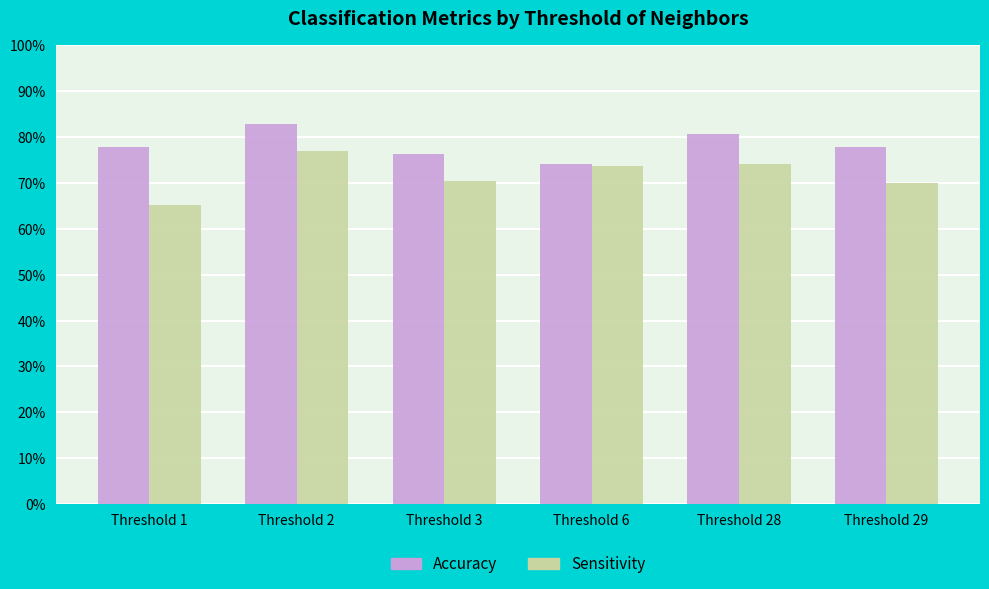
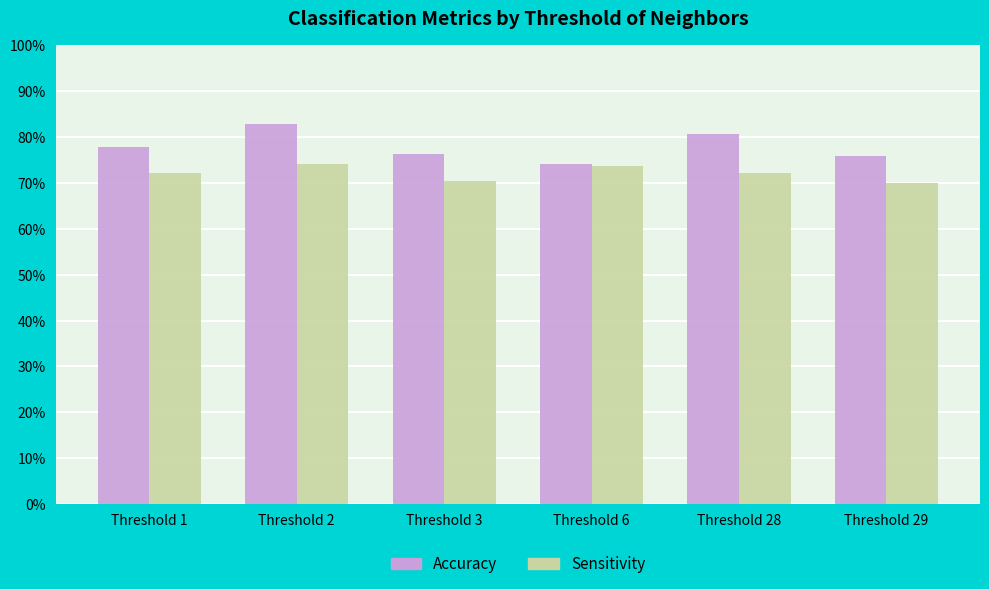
Sensitivity, Threshold 1: 65% -> 72%
Sensitivity, Threshold 2: 77% -> 74%
Sensitivity, Threshold 28: 74% -> 72%
Accuracy, Threshold 29: 78% -> 76%
